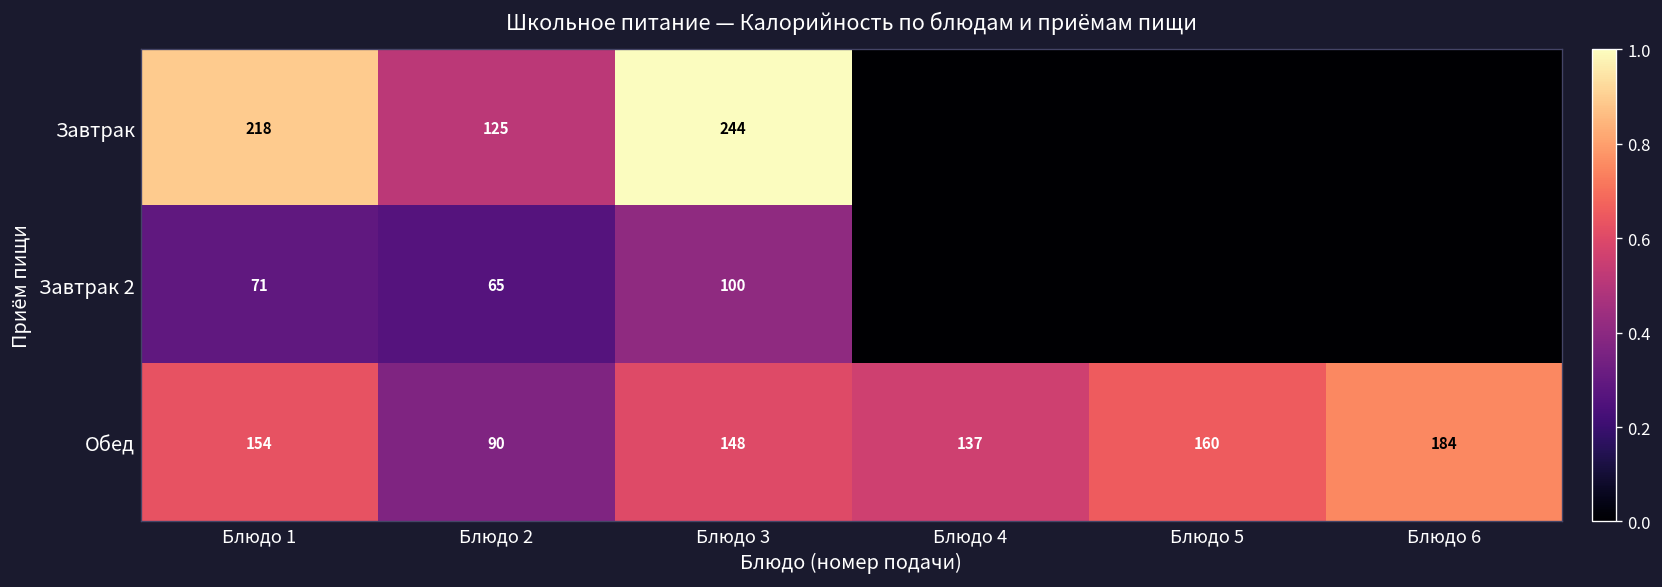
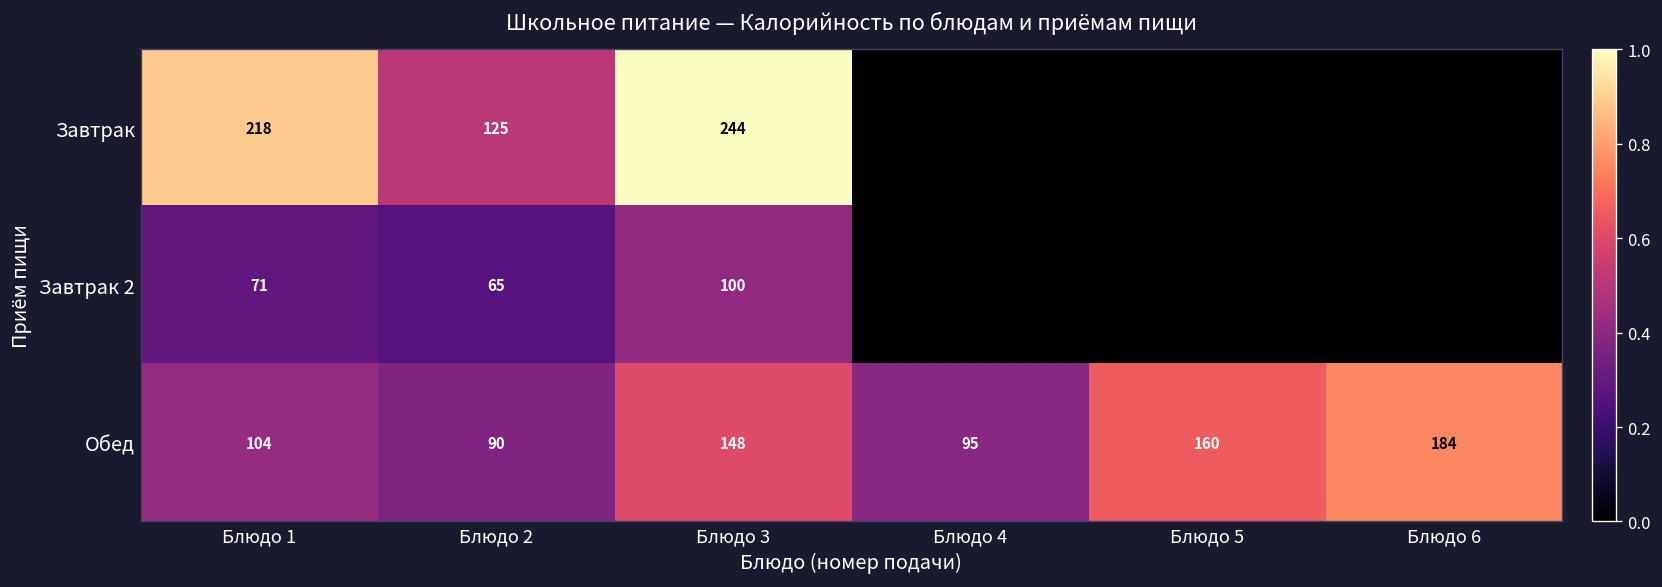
Обед, Блюдо 1: 154 -> 104
Обед, Блюдо 4: 137 -> 95
